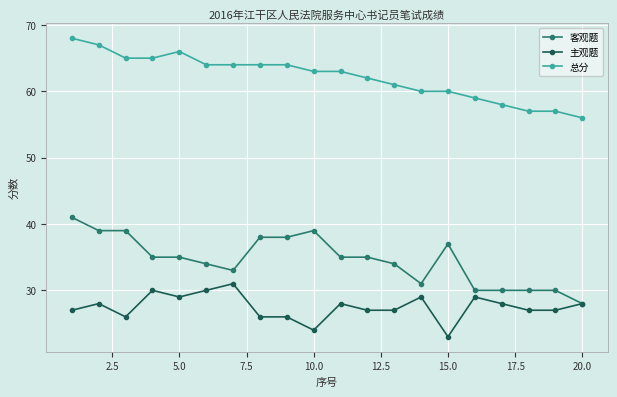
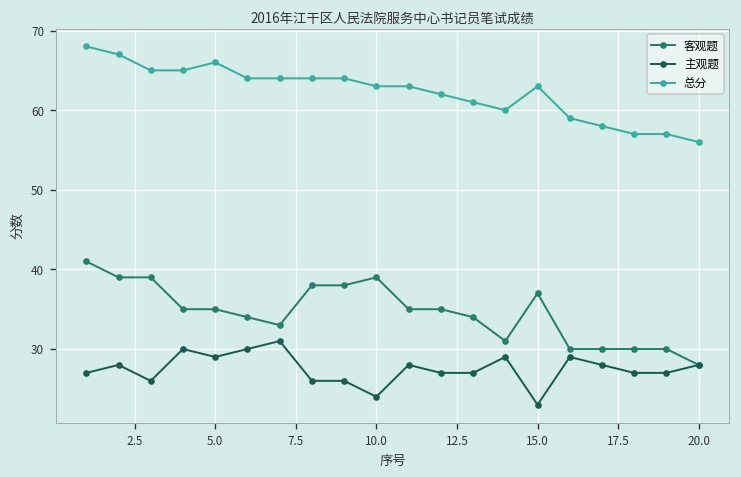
总分, 15.0: 60 -> 63
